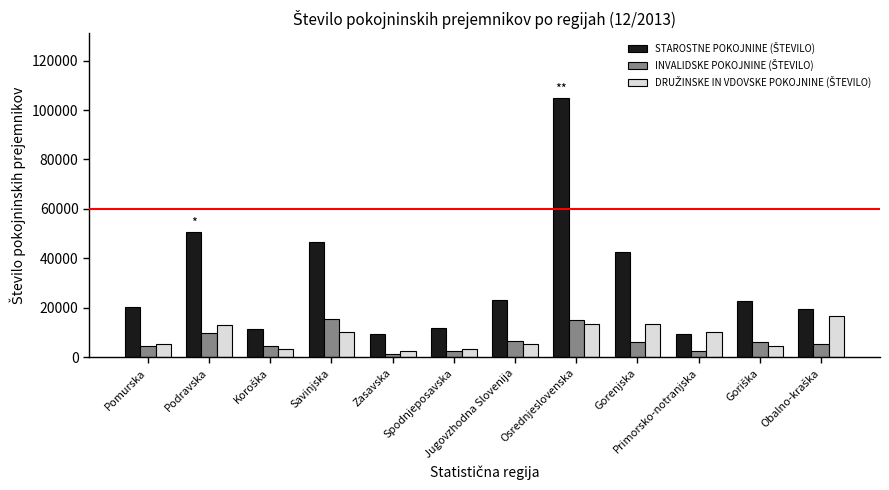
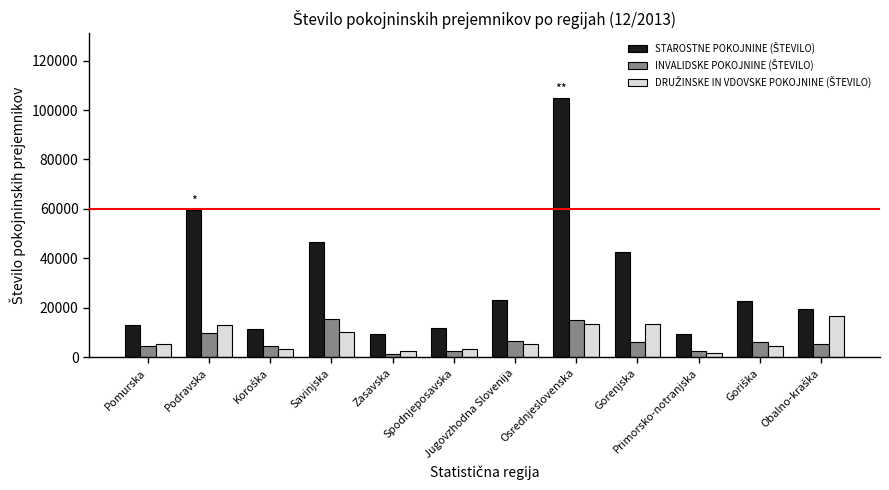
STAROSTNE POKOJNINE (ŠTEVILO), Pomurska: 20000 -> 13000
STAROSTNE POKOJNINE (ŠTEVILO), Podravska: 51000 -> 60000
DRUŽINSKE IN VDOVSKE POKOJNINE (ŠTEVILO), Primorsko-notranjska: 10000 -> 2000
